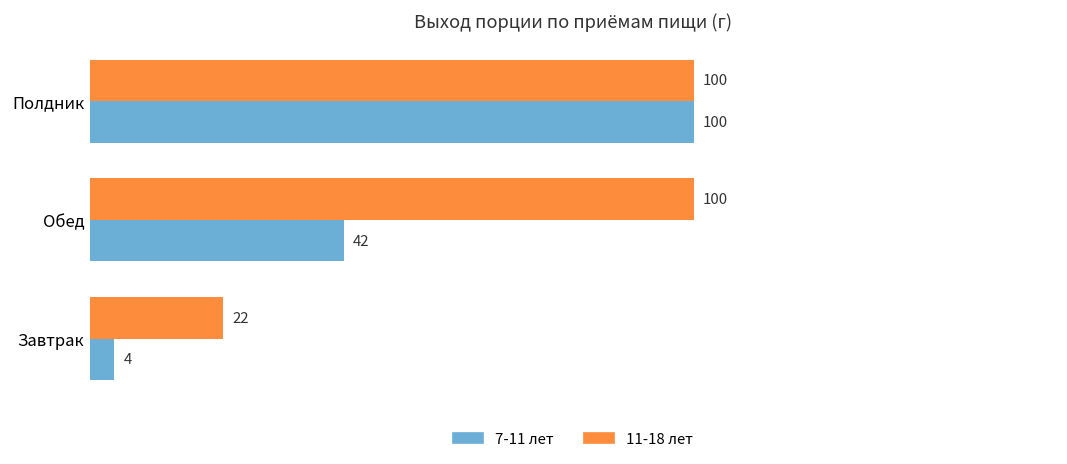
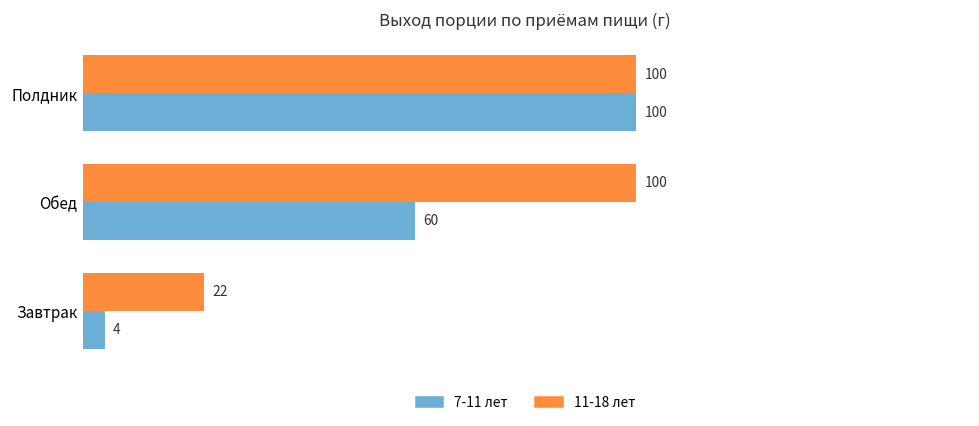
7-11 лет, Обед: 42 -> 60
